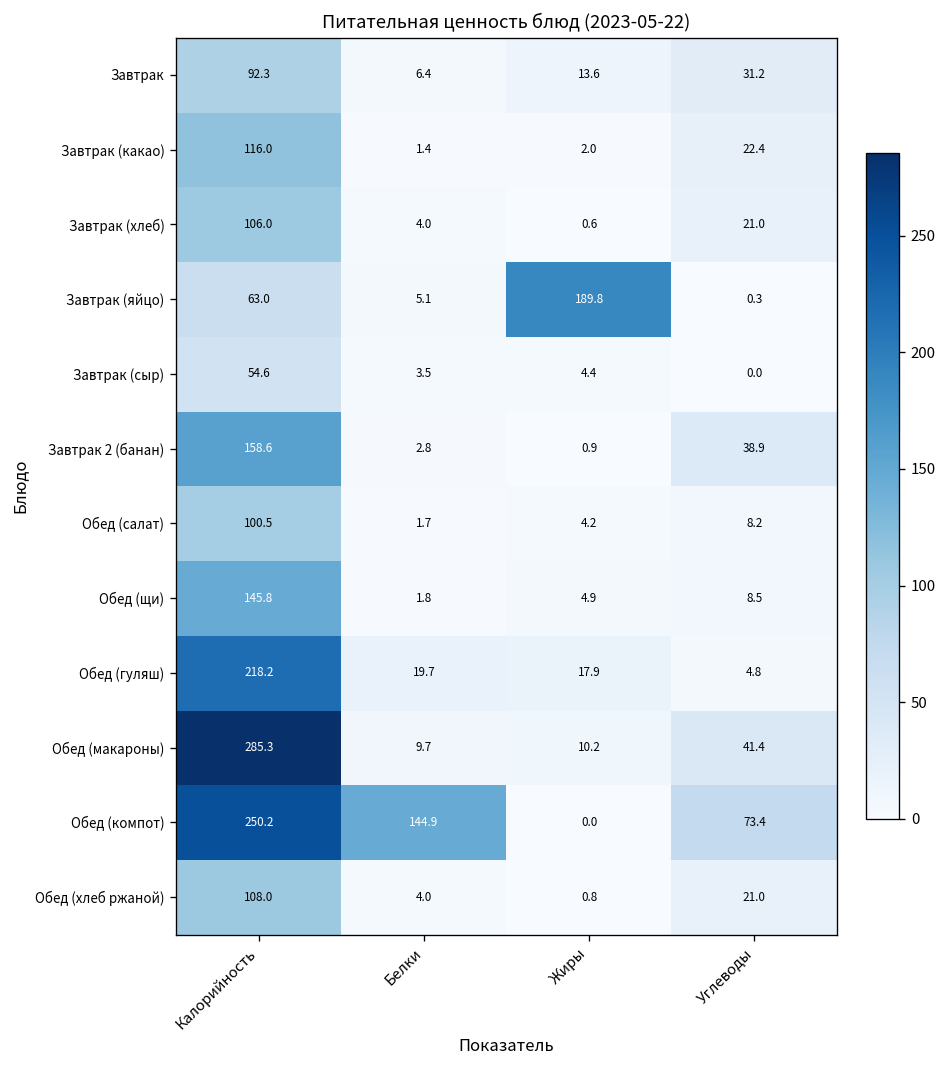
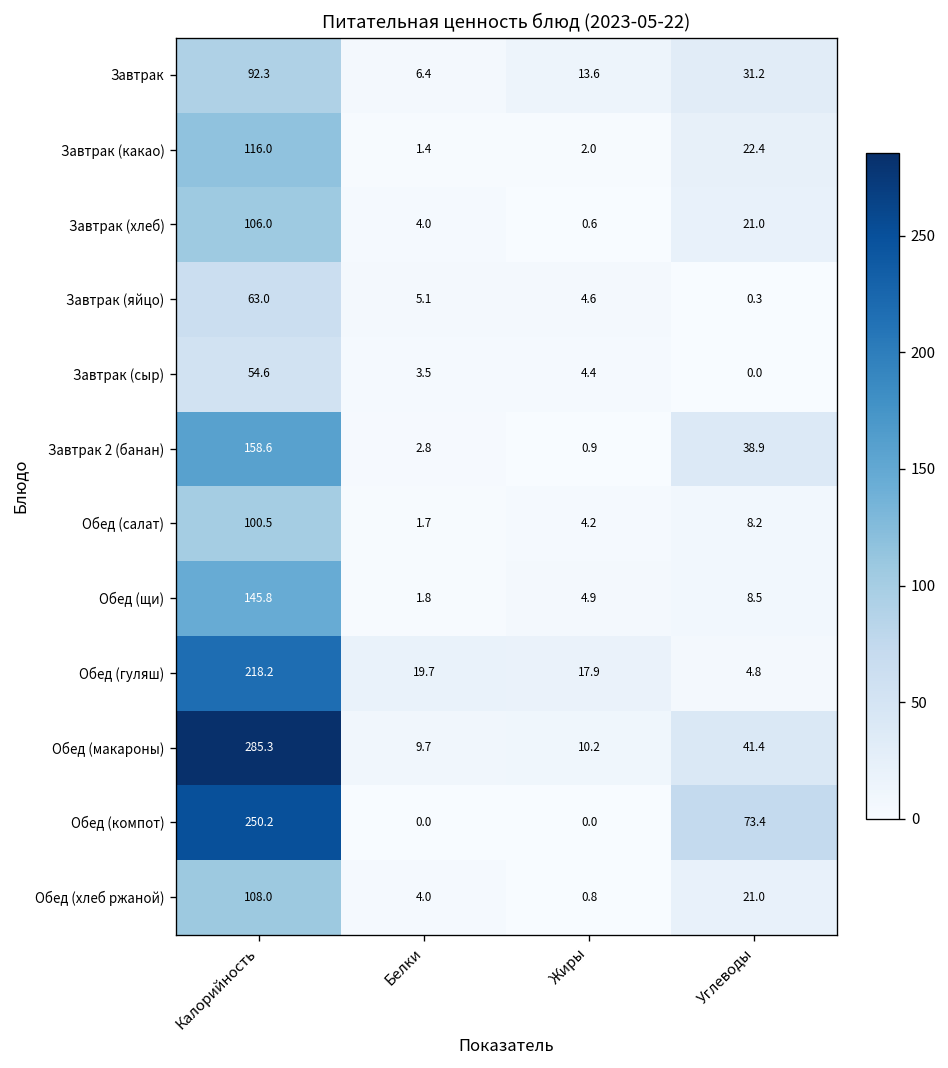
Завтрак (яйцо), Жиры: 189.8 -> 4.6
Обед (компот), Белки: 144.9 -> 0.0
